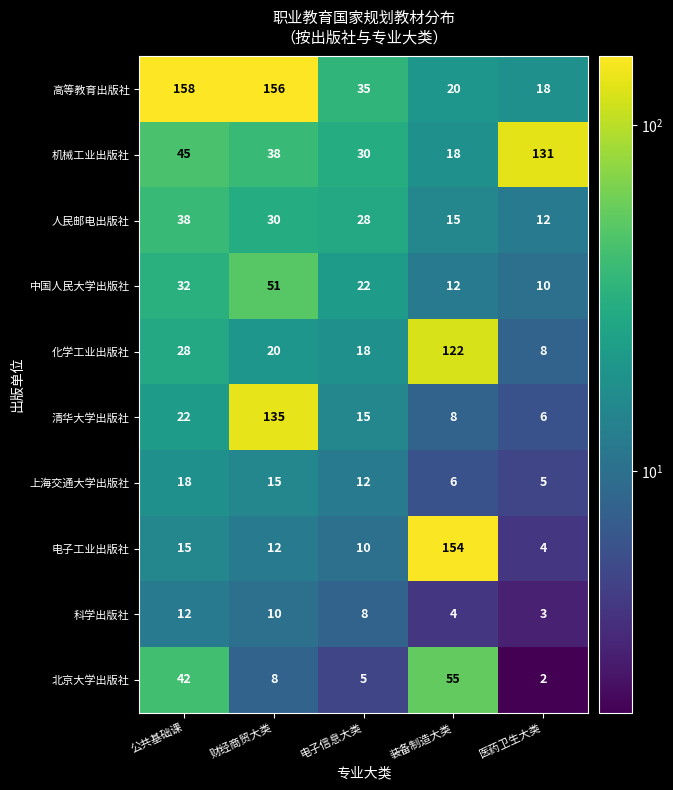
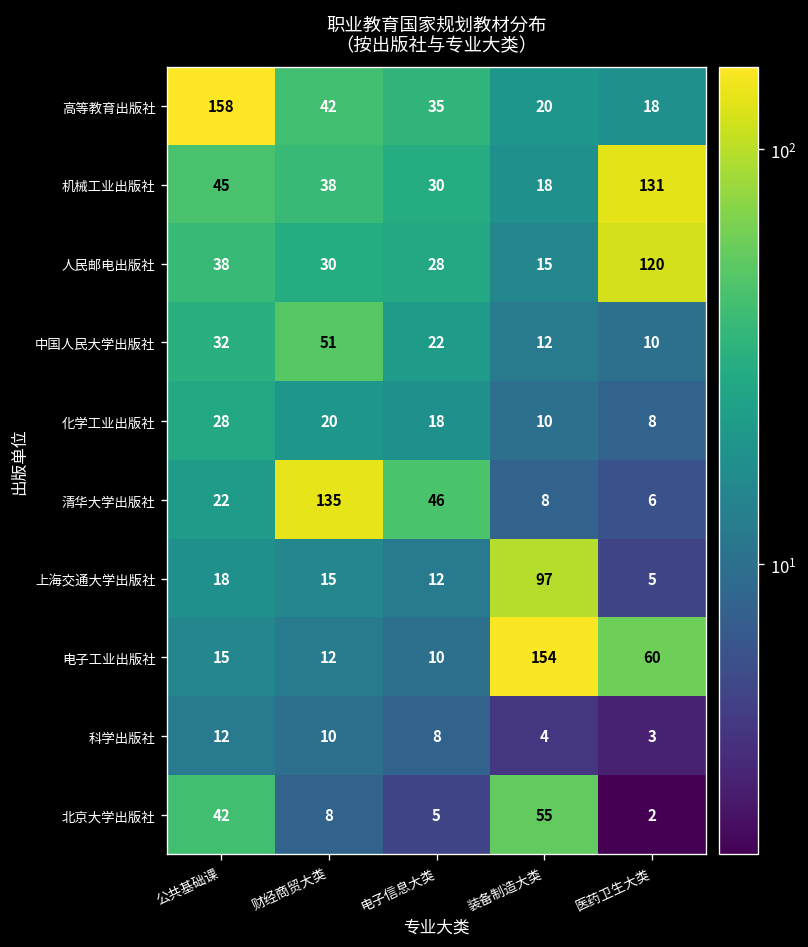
高等教育出版社, 财经商贸大类: 156 -> 42
人民邮电出版社, 医药卫生大类: 12 -> 120
化学工业出版社, 装备制造大类: 122 -> 10
清华大学出版社, 电子信息大类: 15 -> 46
上海交通大学出版社, 装备制造大类: 6 -> 97
电子工业出版社, 医药卫生大类: 4 -> 60
